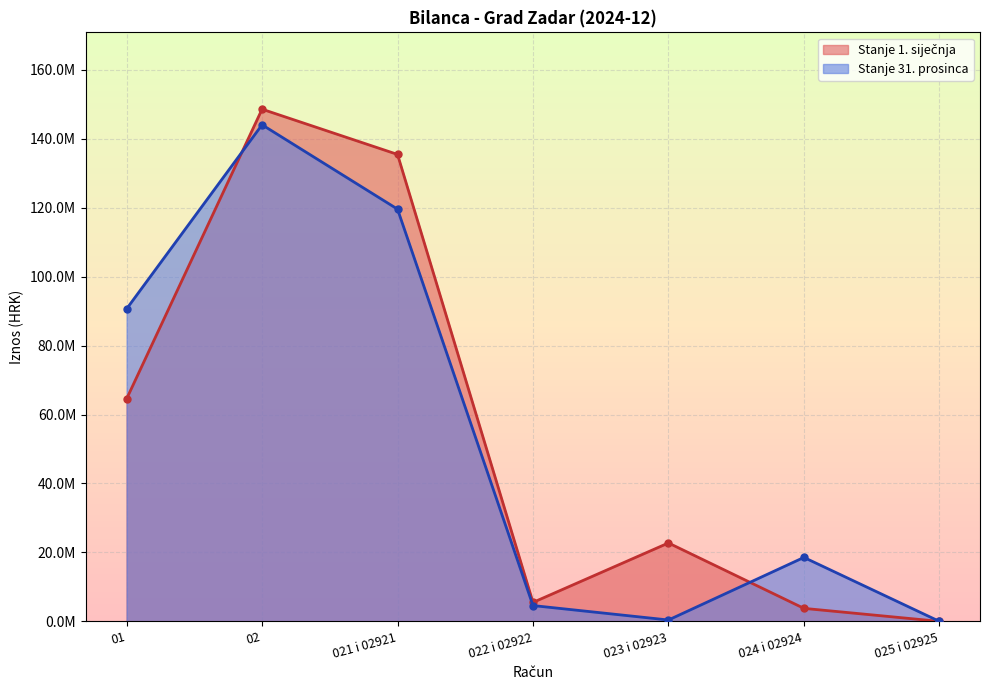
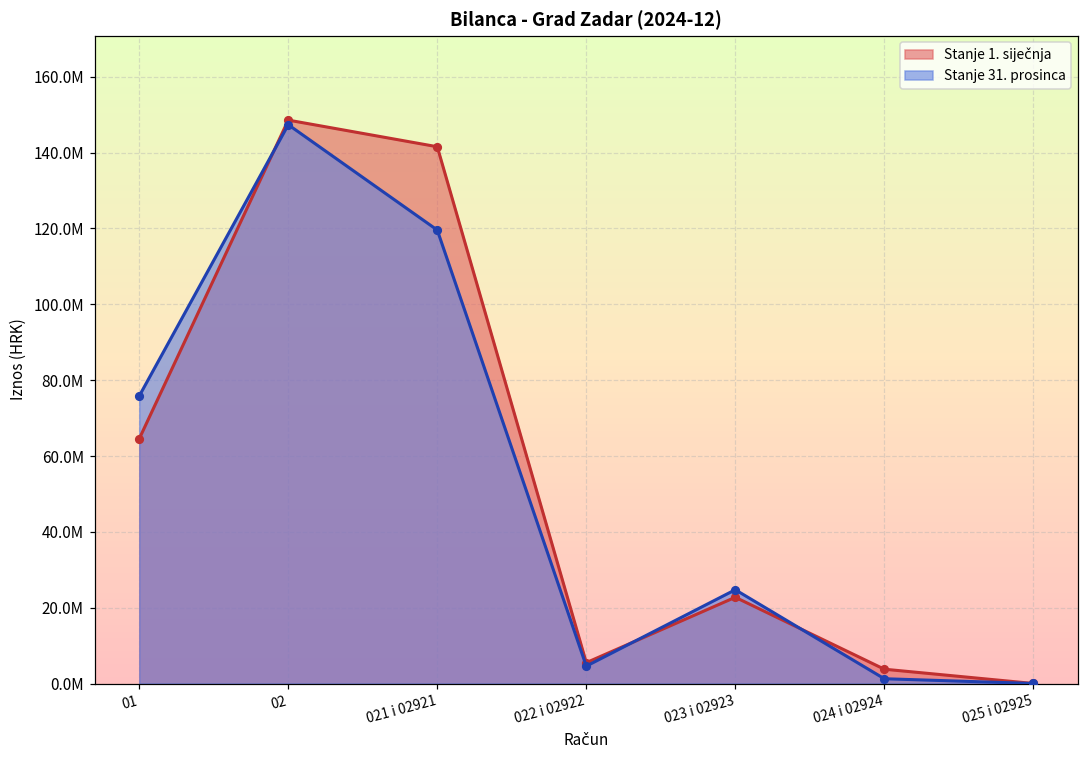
Stanje 31. prosinca, 01: 91000000 -> 76000000
Stanje 31. prosinca, 02: 144000000 -> 147000000
Stanje 1. siječnja, 021 i 02921: 135000000 -> 142000000
Stanje 31. prosinca, 023 i 02923: 0 -> 25000000
Stanje 31. prosinca, 024 i 02924: 19000000 -> 1000000
